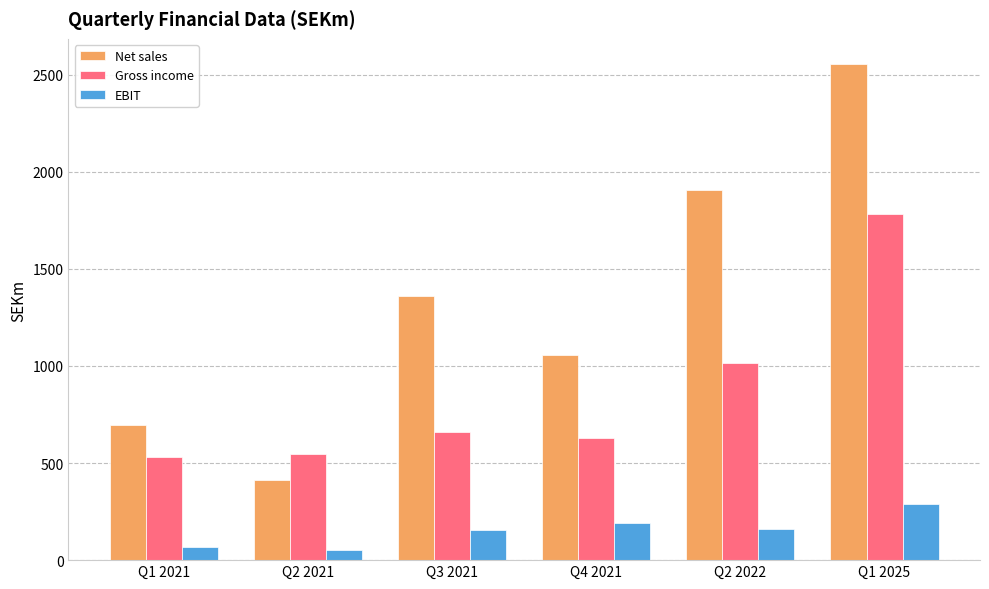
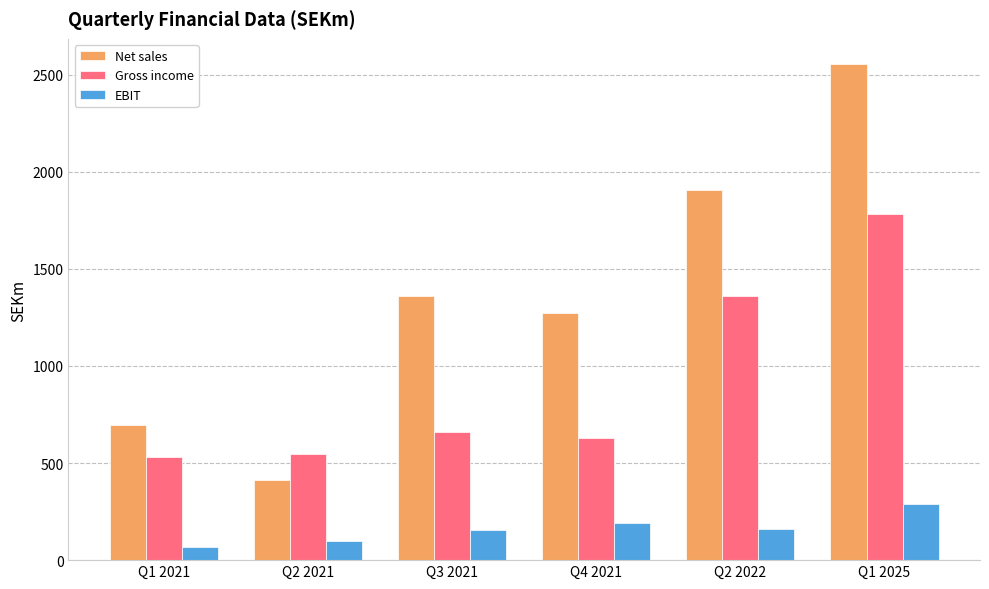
EBIT, Q2 2021: 50 -> 100
Net sales, Q4 2021: 1060 -> 1270
Gross income, Q2 2022: 1010 -> 1360
